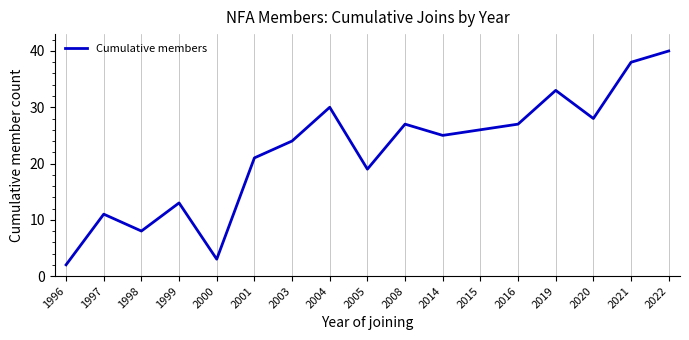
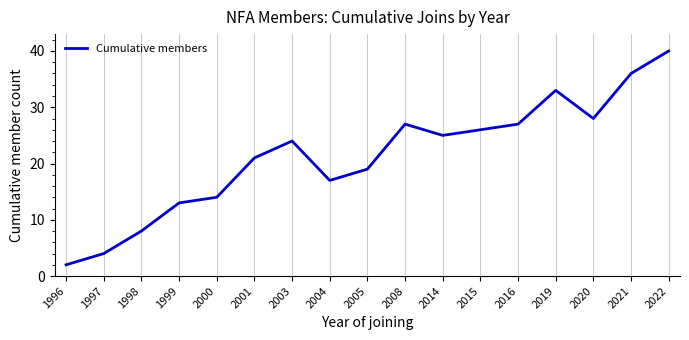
1997: 11 -> 4
2000: 3 -> 14
2004: 30 -> 17
2021: 38 -> 36
